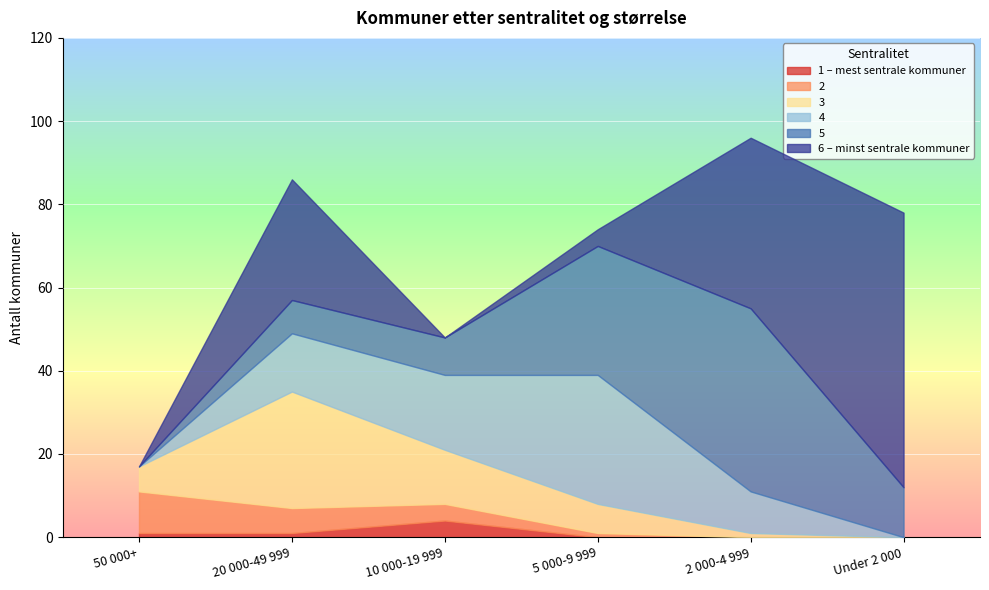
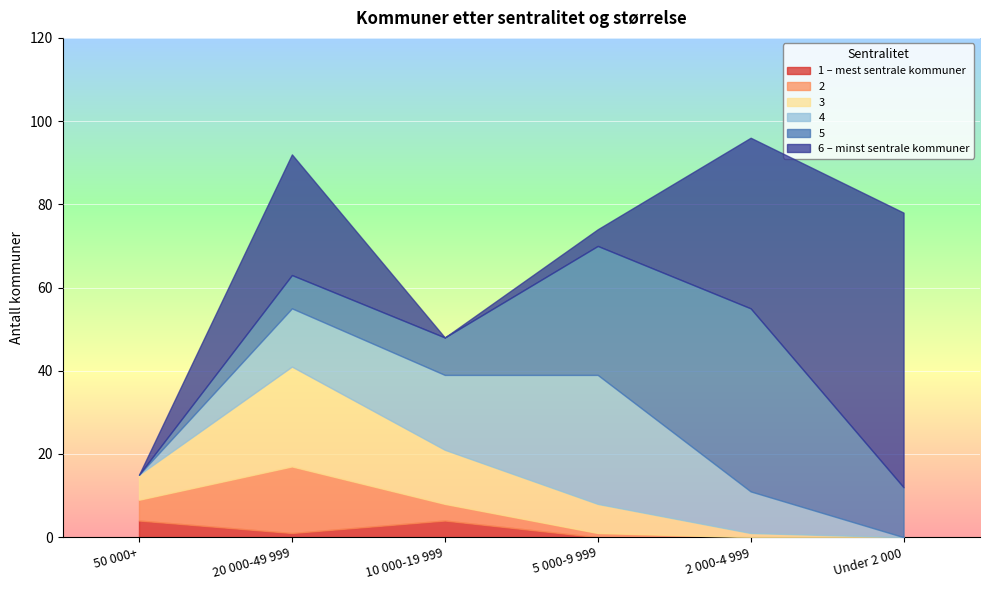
1 – mest sentrale kommuner, 50 000+: 1 -> 4
2, 50 000+: 10 -> 5
2, 20 000-49 999: 6 -> 16
3, 20 000-49 999: 28 -> 24
